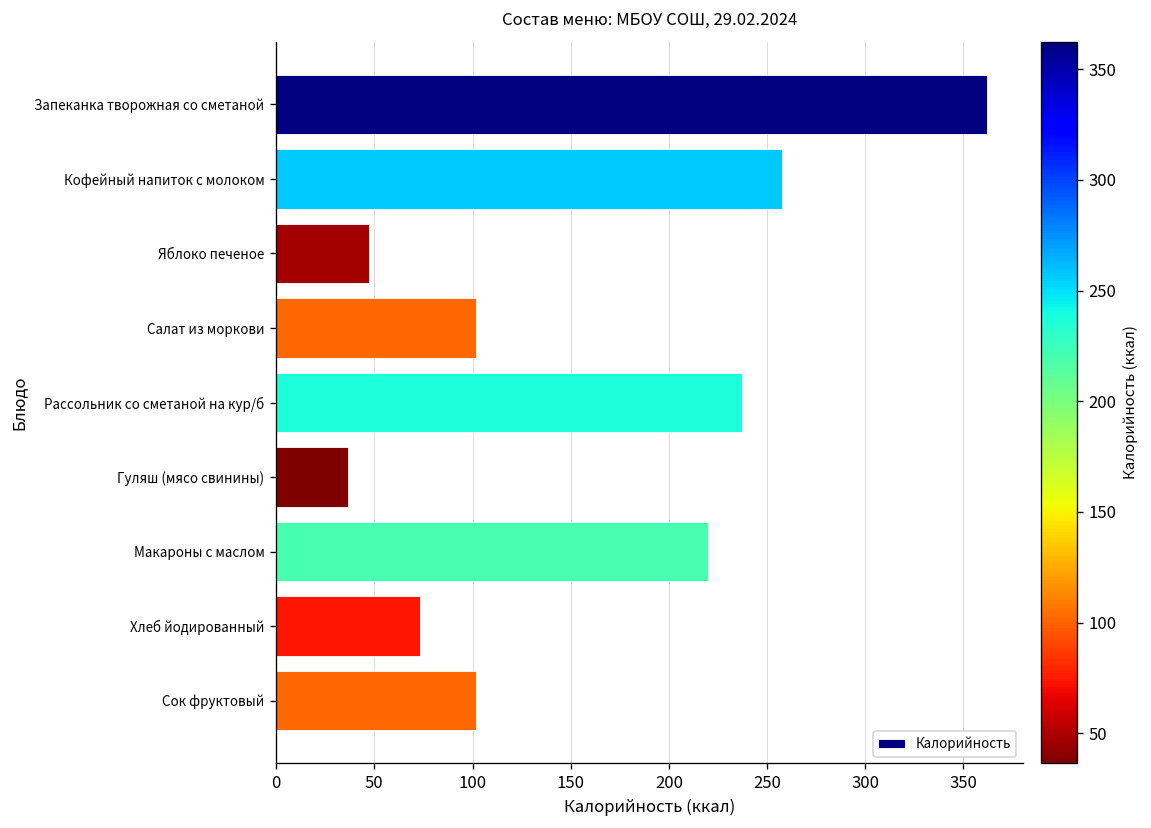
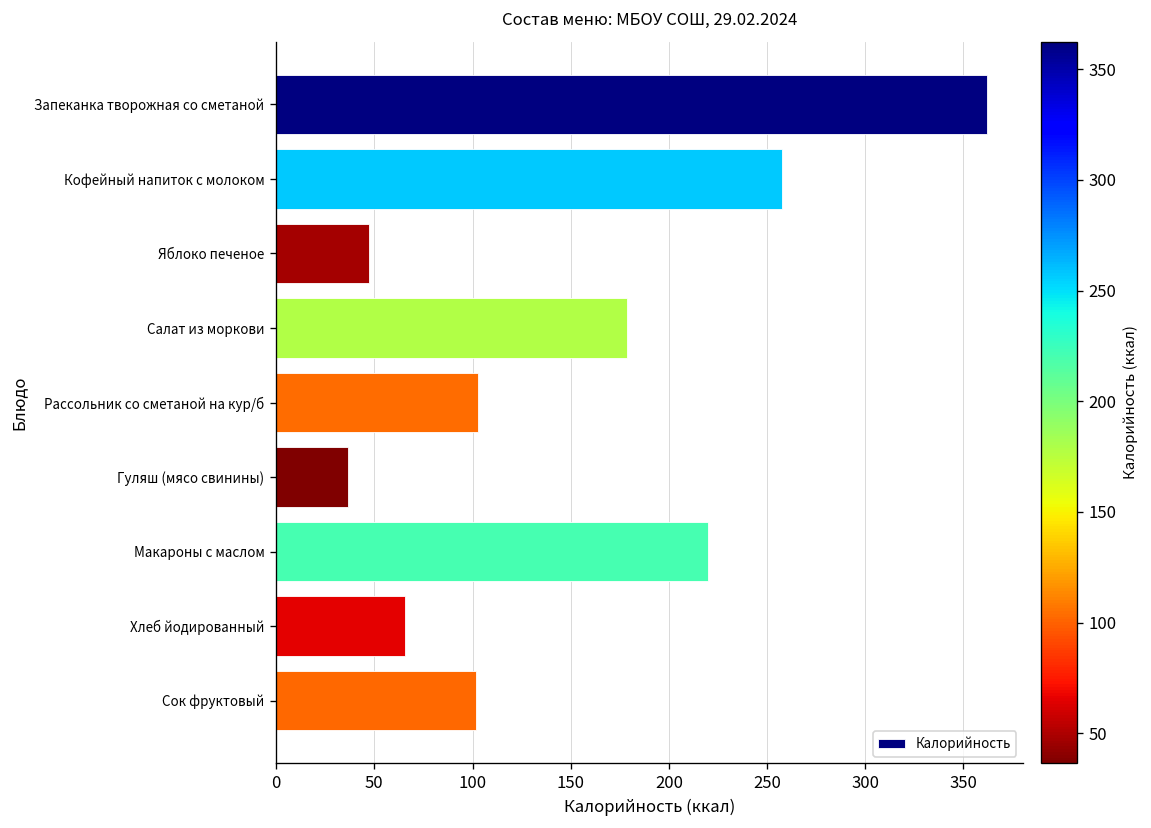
Салат из моркови: 102 -> 179
Рассольник со сметаной на кур/б: 237 -> 103
Хлеб йодированный: 74 -> 66
